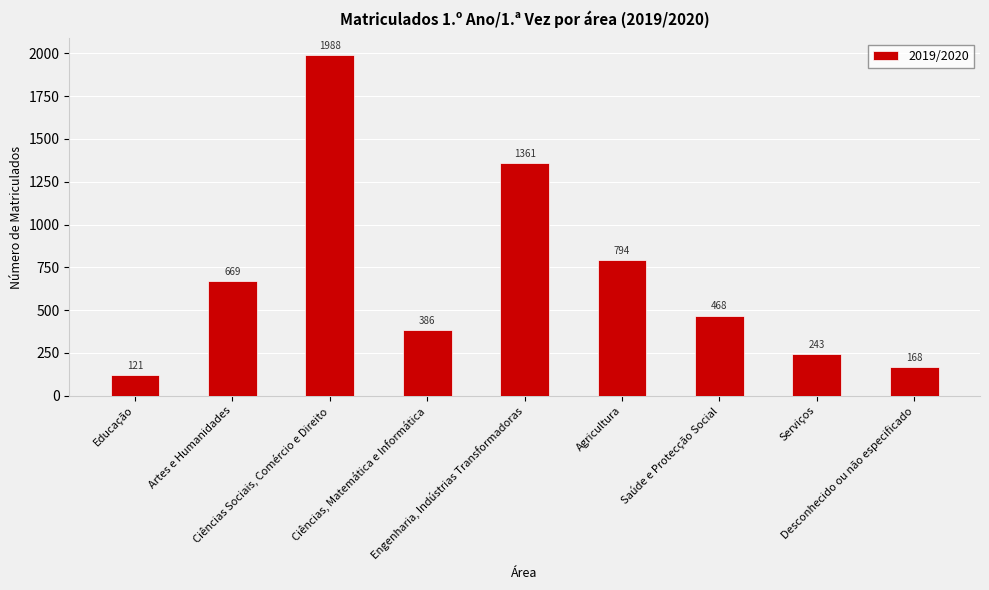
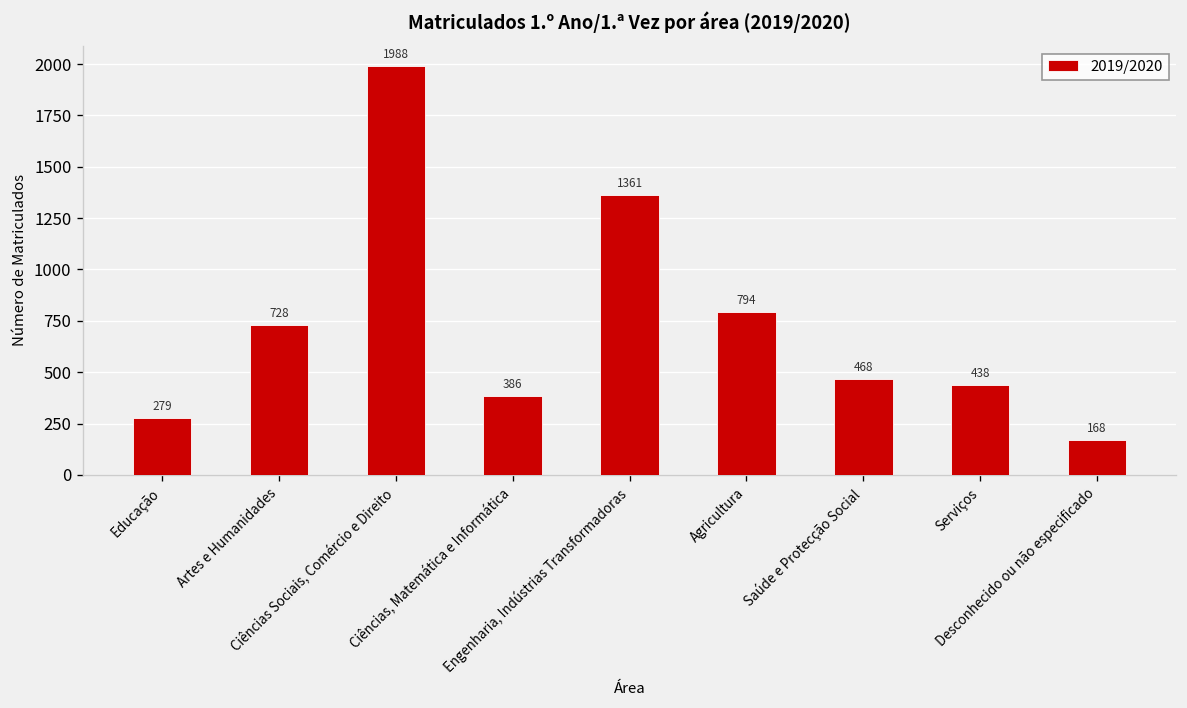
Educação: 121 -> 279
Artes e Humanidades: 669 -> 728
Serviços: 243 -> 438
